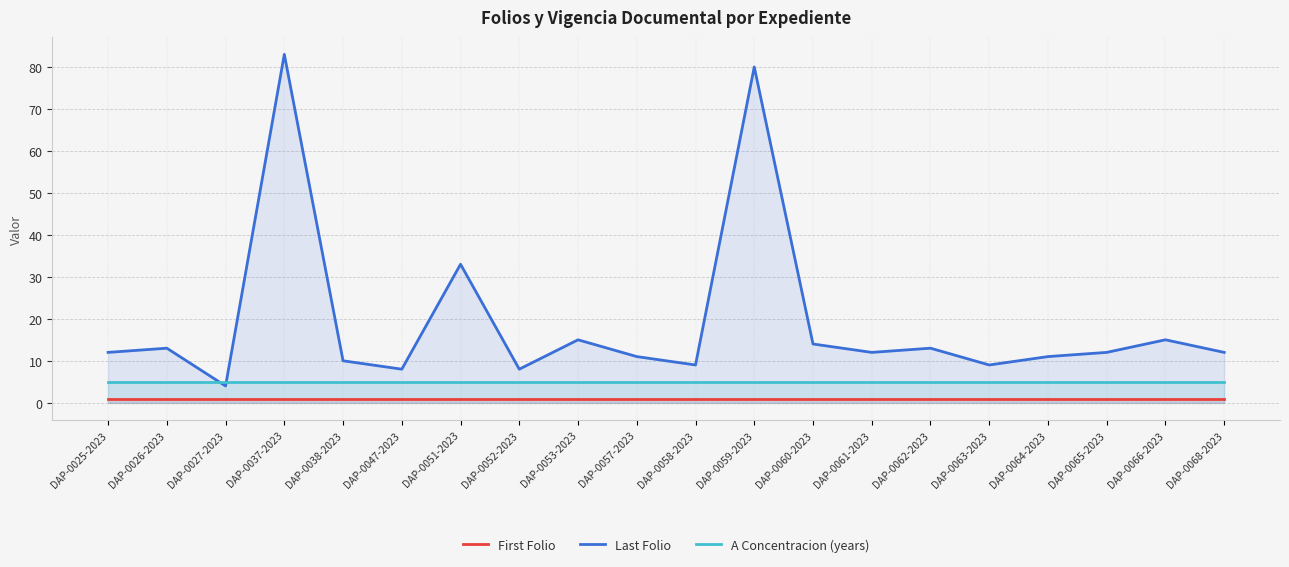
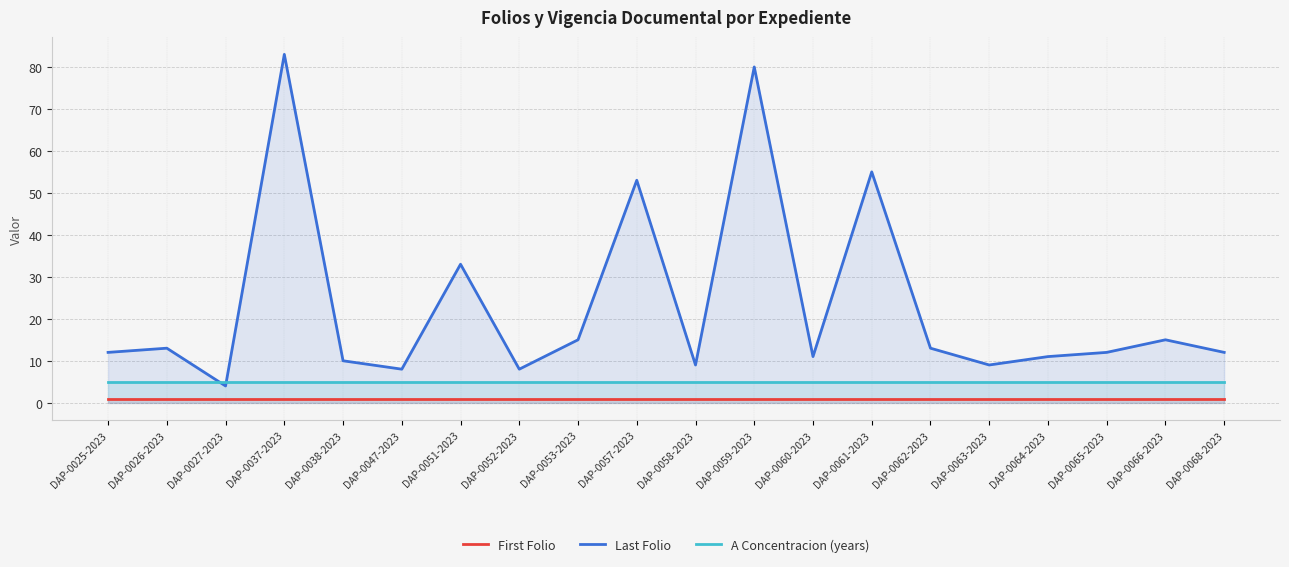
Last Folio, DAP-0057-2023: 11 -> 53
Last Folio, DAP-0060-2023: 14 -> 11
Last Folio, DAP-0061-2023: 12 -> 55
